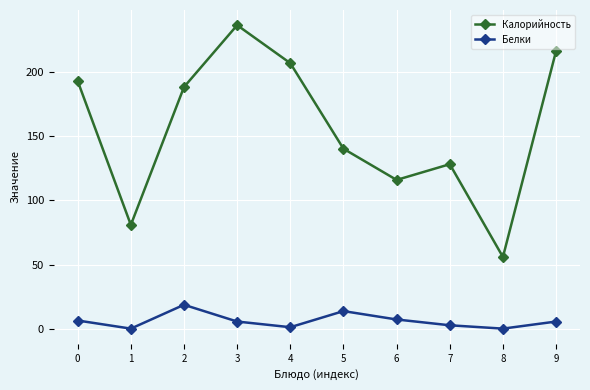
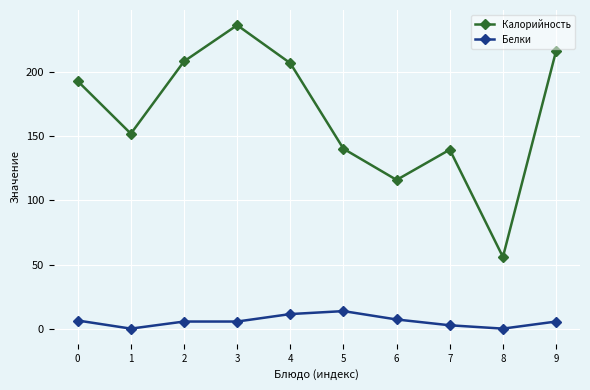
Калорийность, 1: 81 -> 152
Калорийность, 2: 188 -> 208
Белки, 2: 19 -> 6
Белки, 4: 2 -> 12
Калорийность, 7: 128 -> 139
